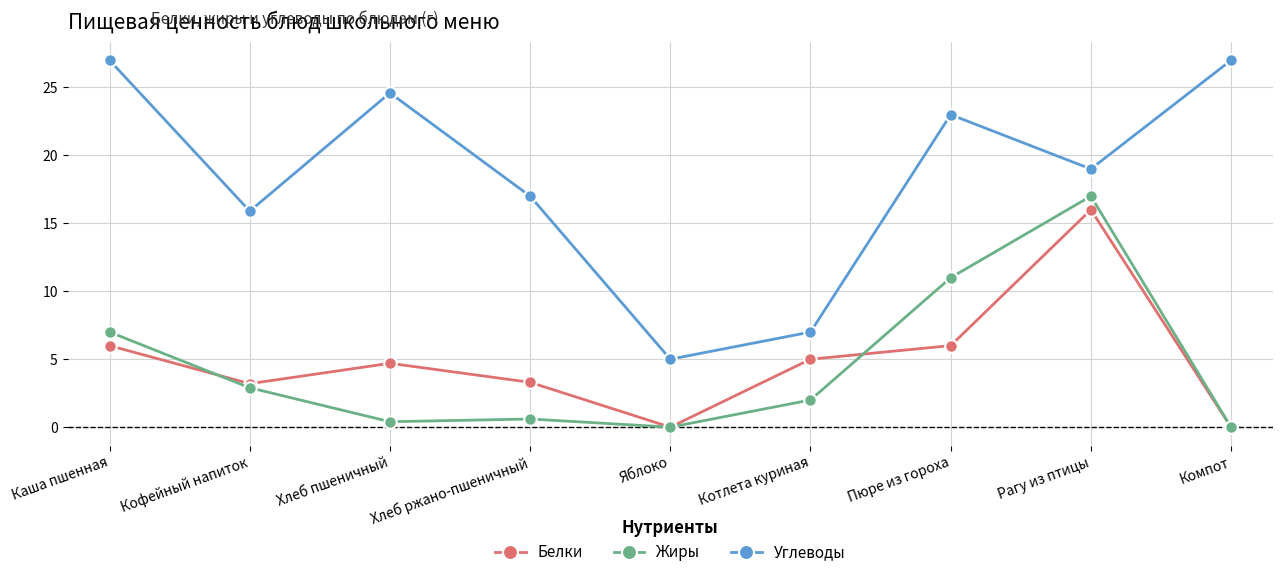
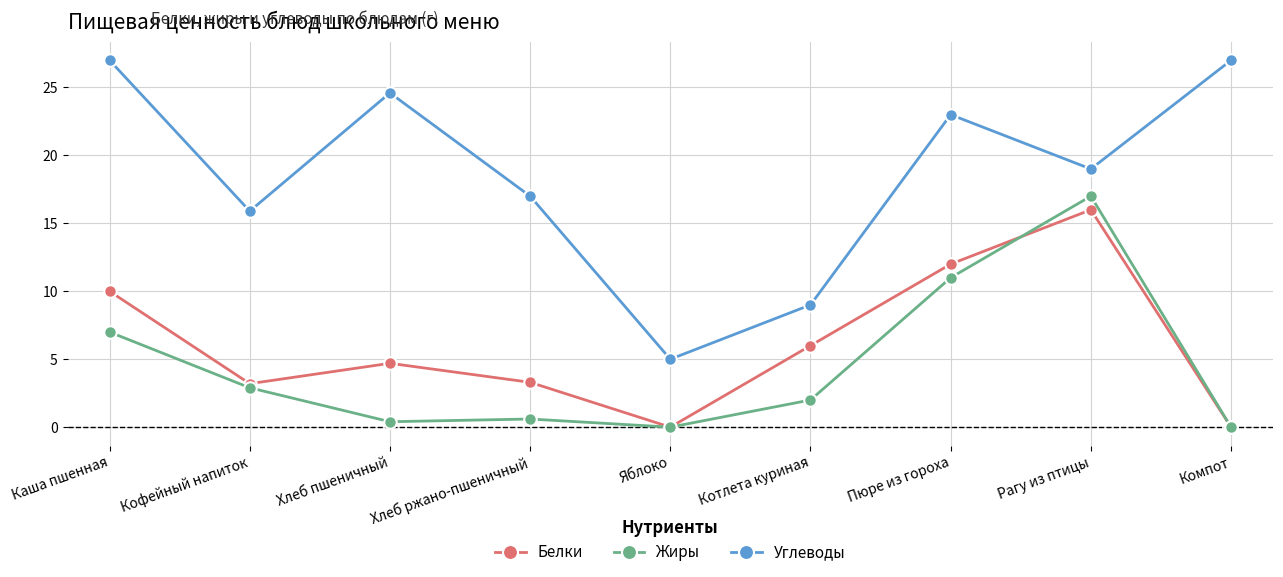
Белки, Каша пшенная: 6 -> 10
Белки, Котлета куриная: 5 -> 6
Углеводы, Котлета куриная: 7 -> 9
Белки, Пюре из гороха: 6 -> 12
